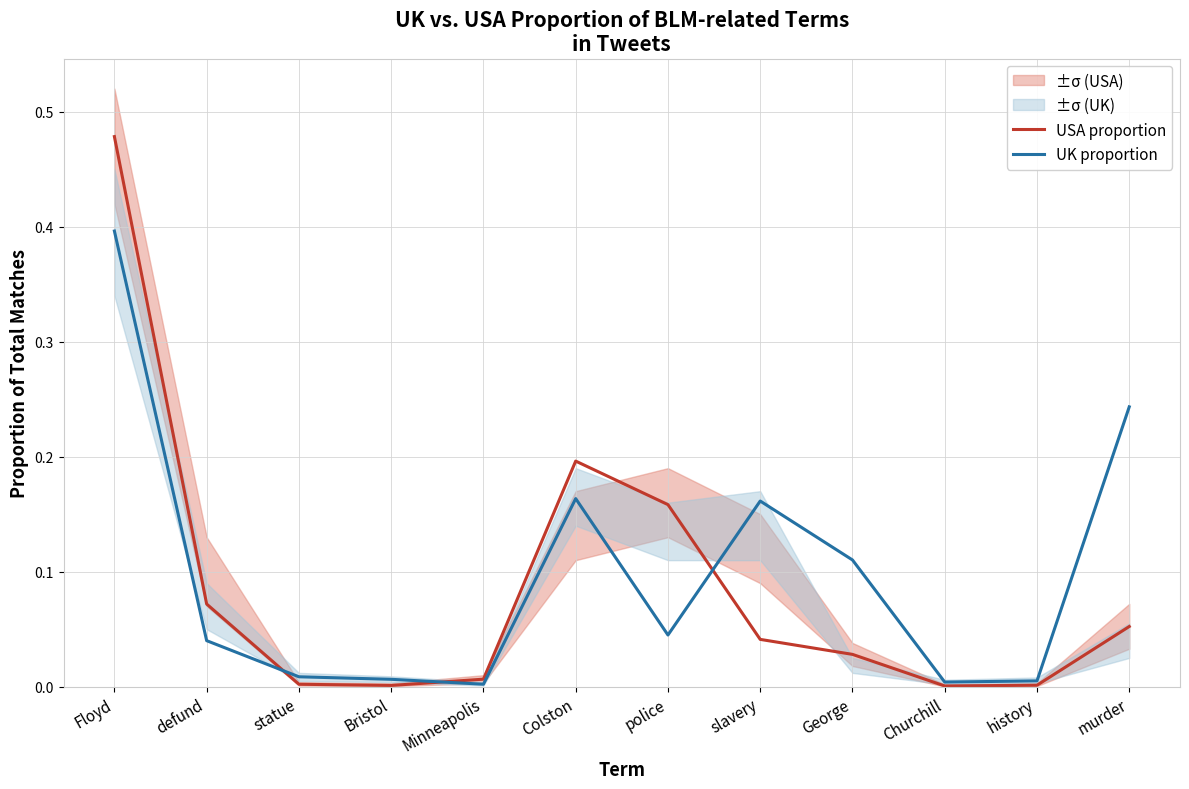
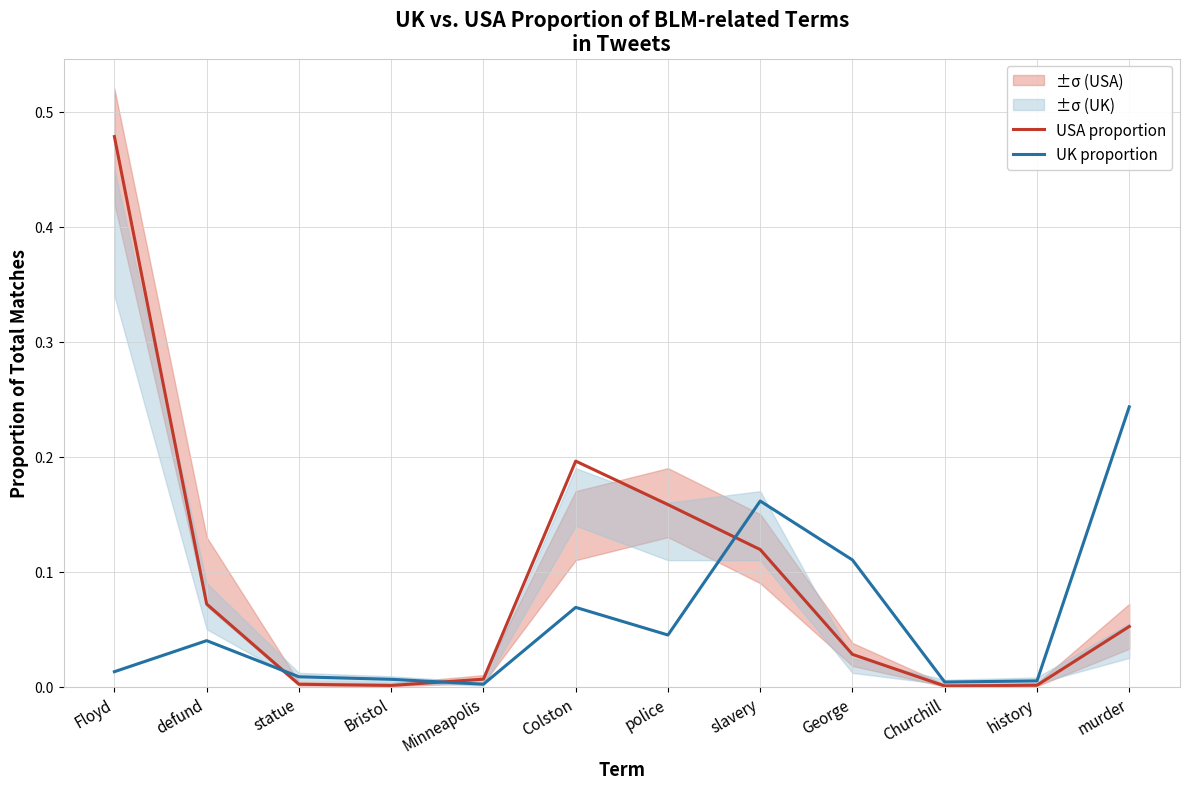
UK proportion, Floyd: 0.396 -> 0.013
UK proportion, Colston: 0.164 -> 0.069
USA proportion, slavery: 0.041 -> 0.119
